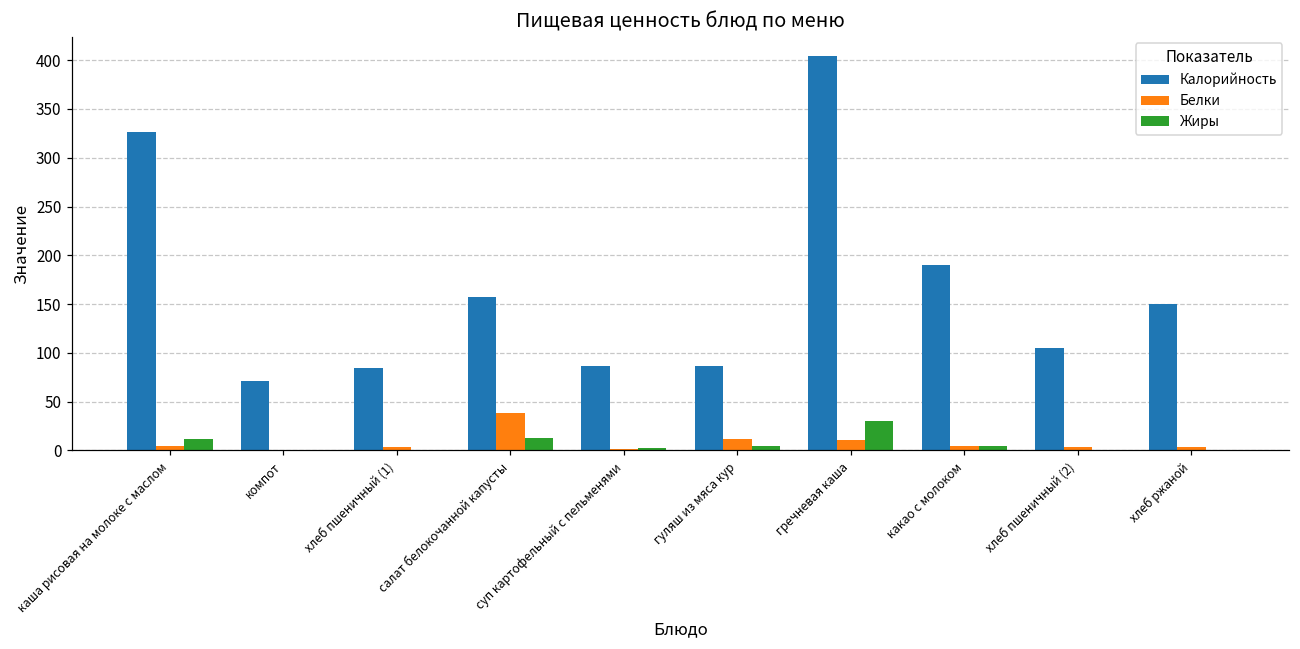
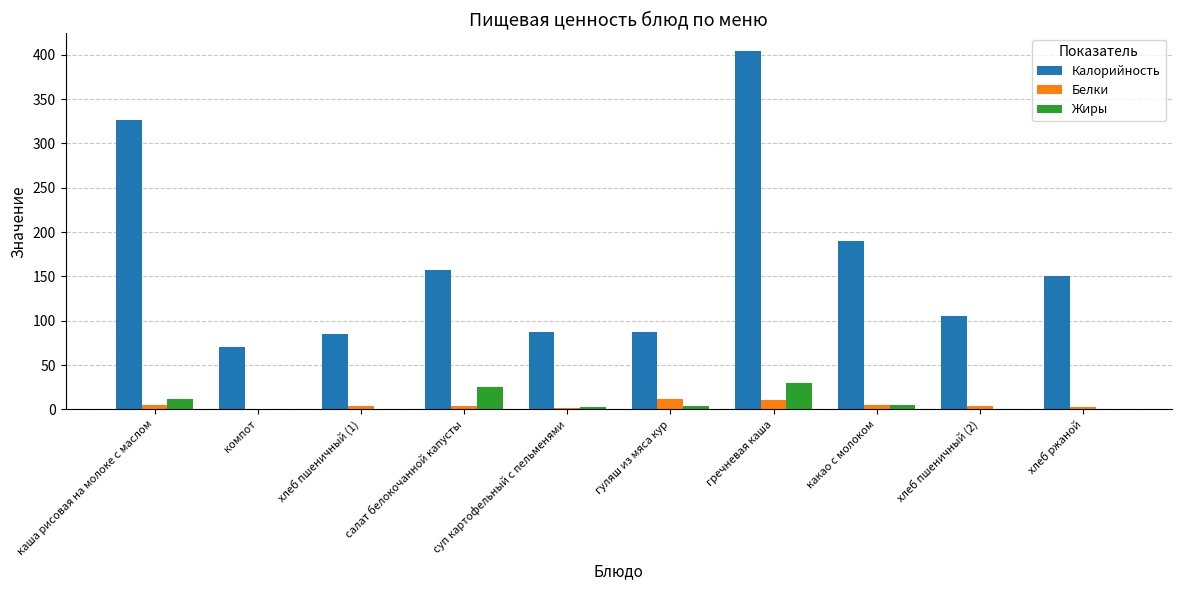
Белки, салат белокочанной капусты: 40 -> 0
Жиры, салат белокочанной капусты: 10 -> 30
